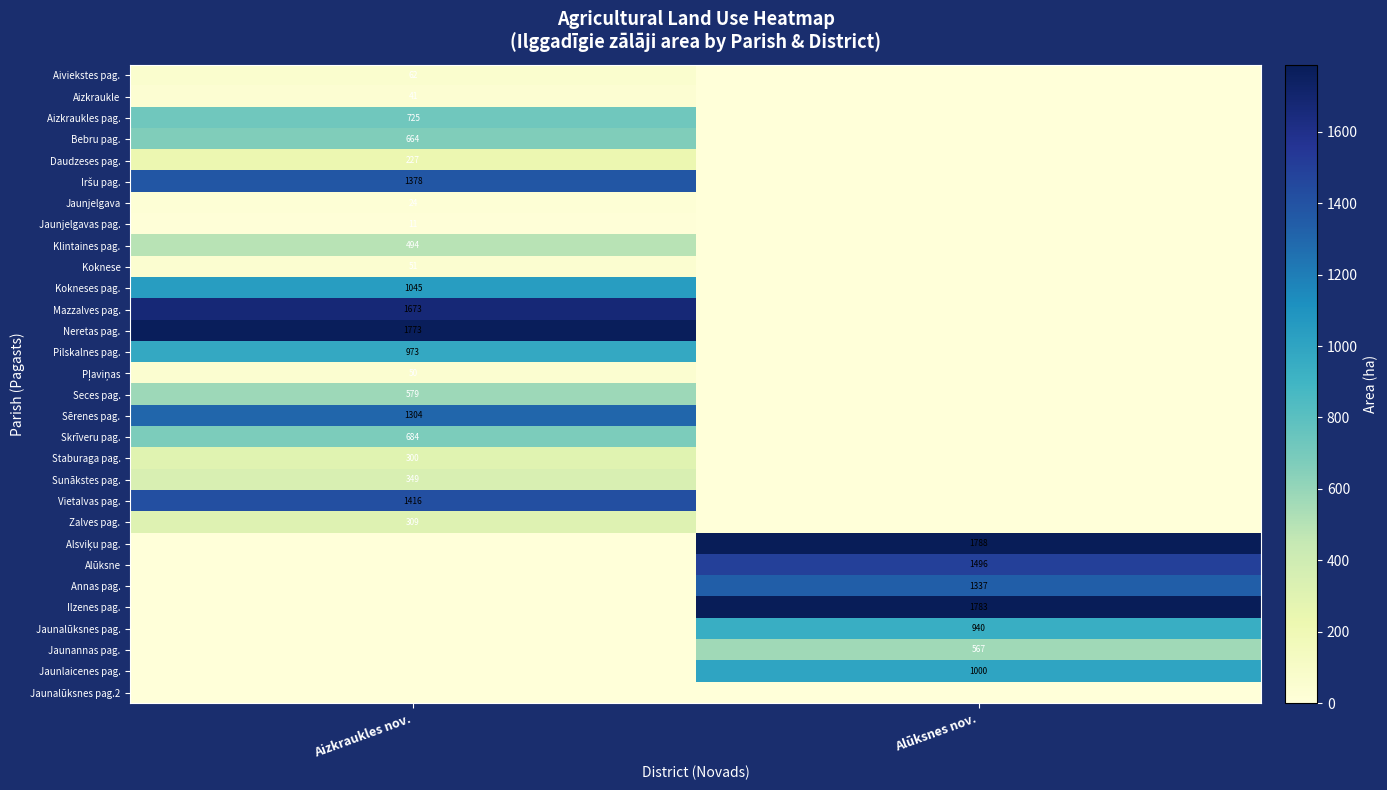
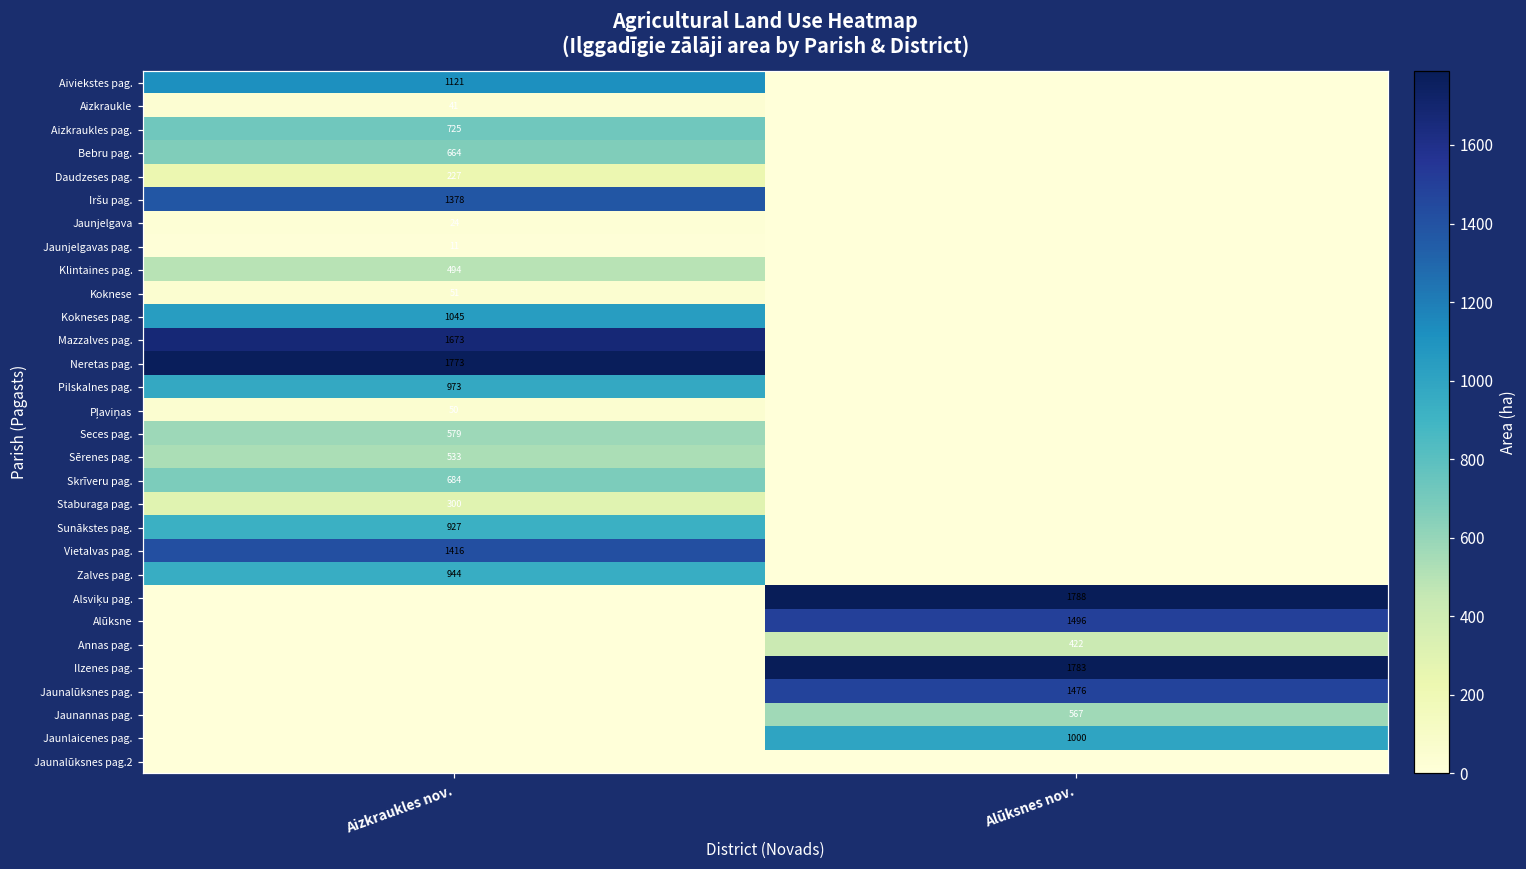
Aiviekstes pag., Aizkraukles nov.: 62 -> 1121
Sērenes pag., Aizkraukles nov.: 1304 -> 533
Sunākstes pag., Aizkraukles nov.: 349 -> 927
Zalves pag., Aizkraukles nov.: 309 -> 944
Annas pag., Alūksnes nov.: 1337 -> 422
Jaunalūksnes pag., Alūksnes nov.: 940 -> 1476
